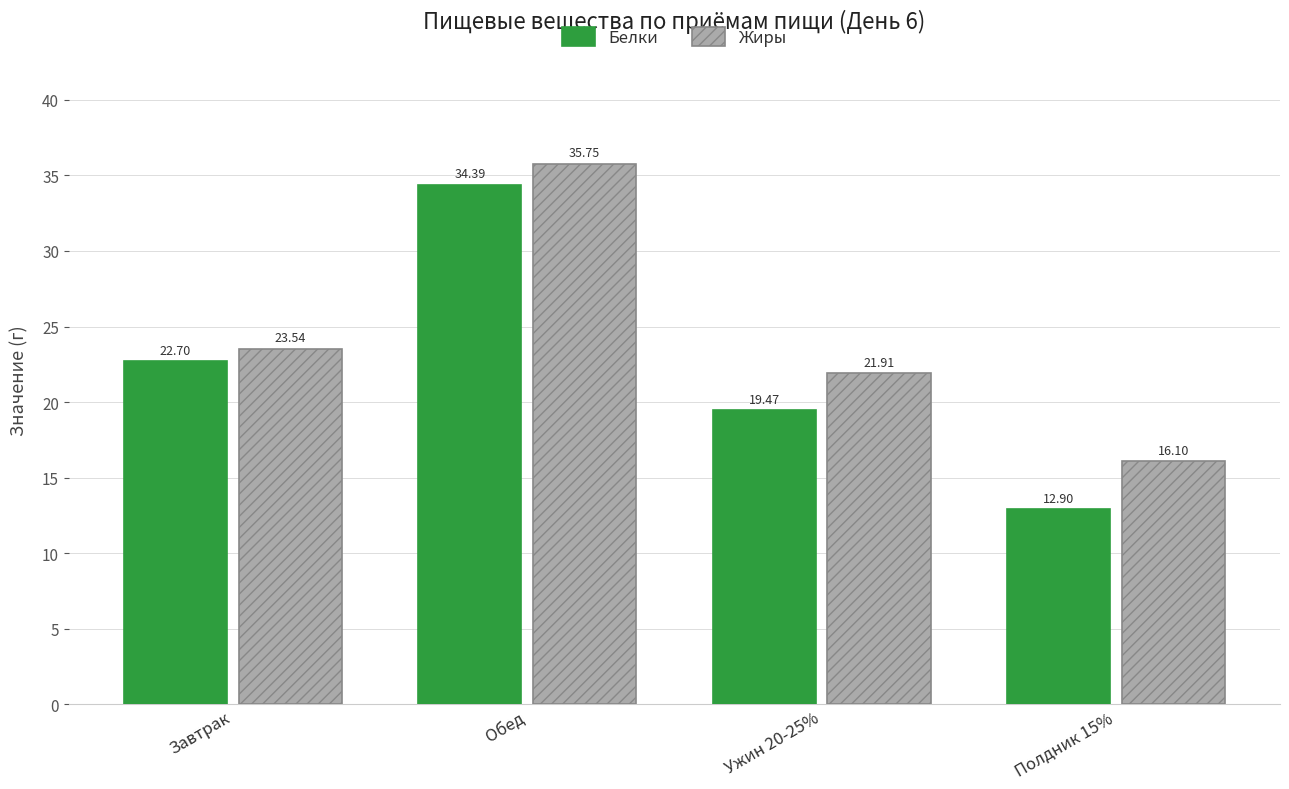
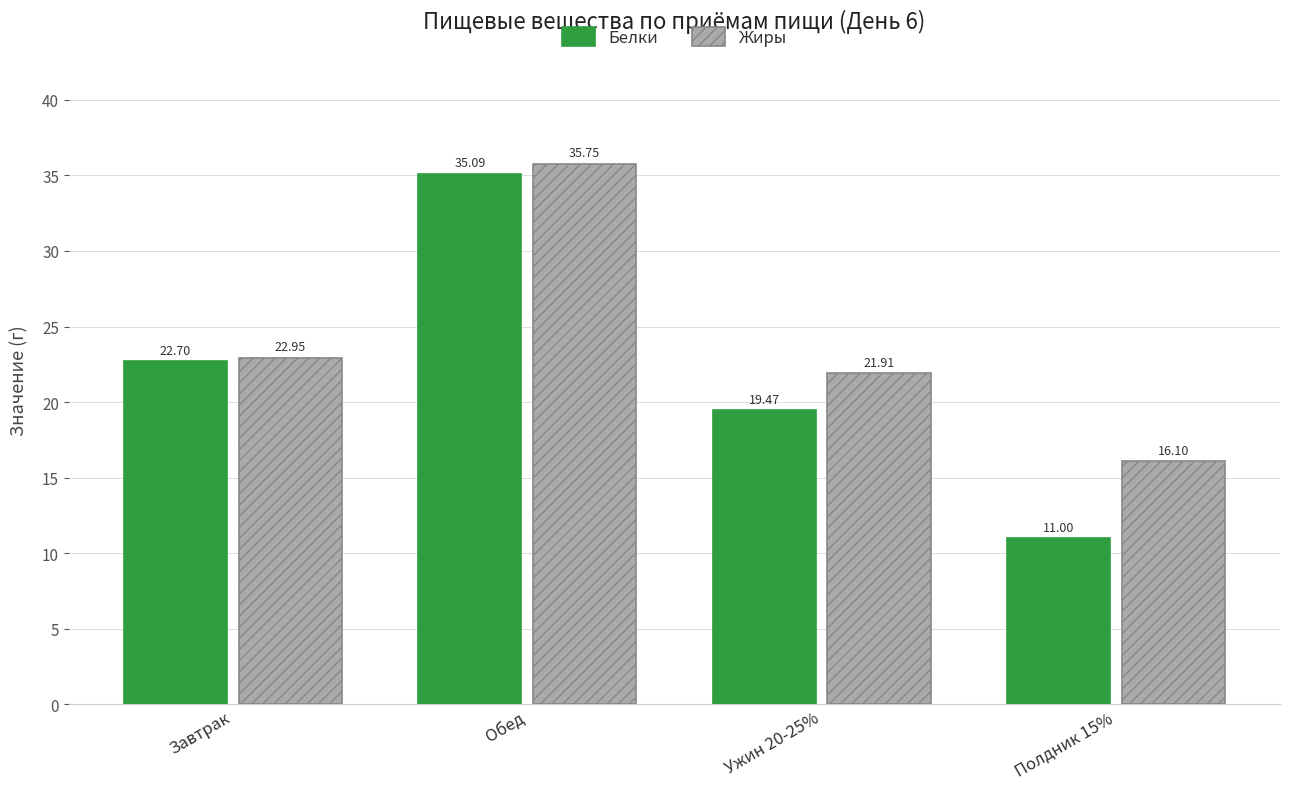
Жиры, Завтрак: 23.54 -> 22.95
Белки, Обед: 34.39 -> 35.09
Белки, Полдник 15%: 12.90 -> 11.00
